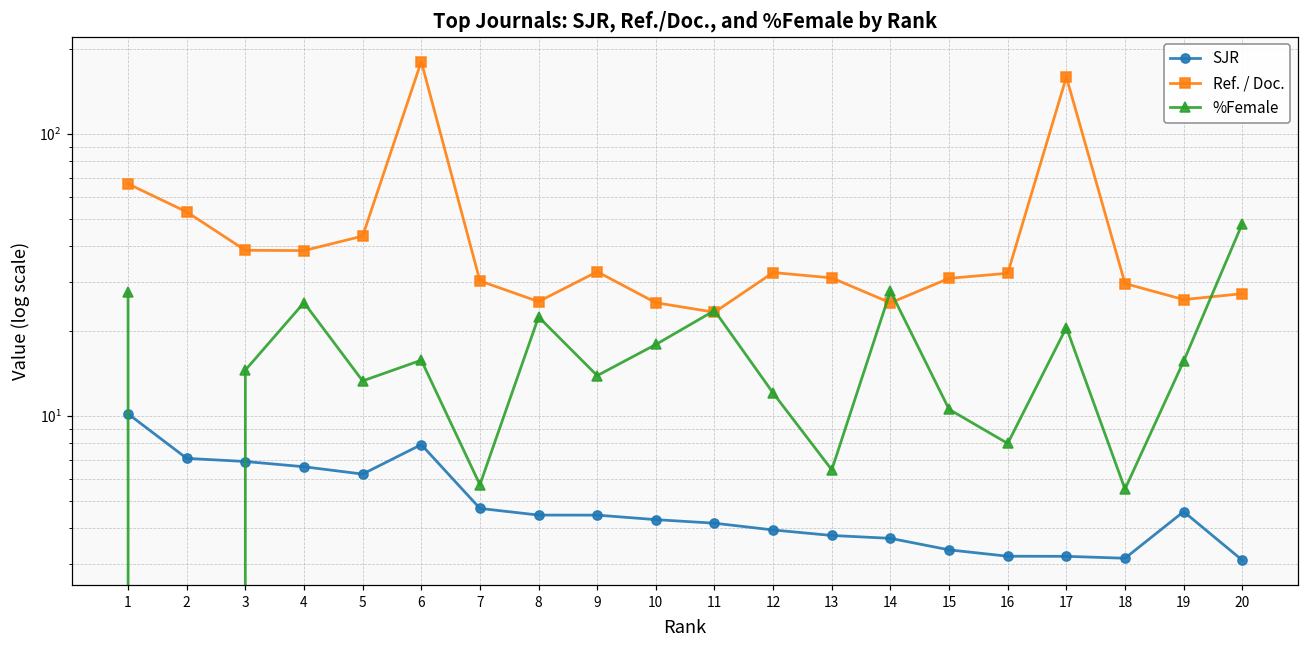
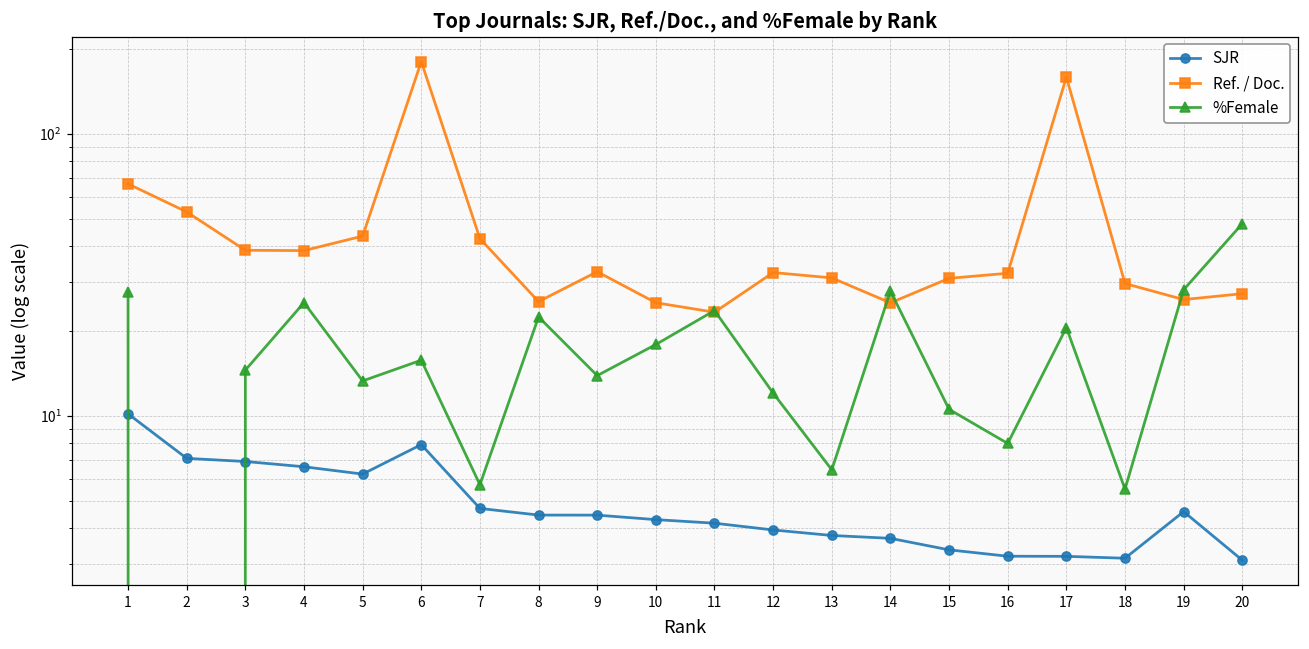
Ref. / Doc., 7: 30 -> 43
%Female, 19: 16 -> 28
